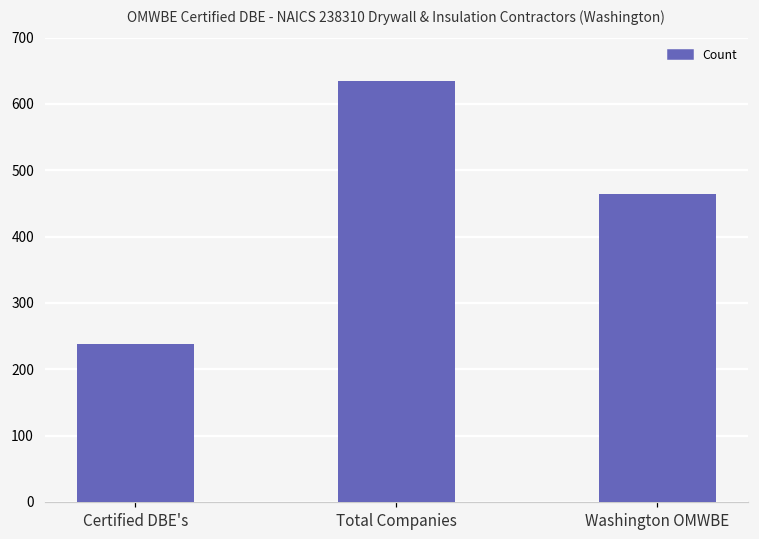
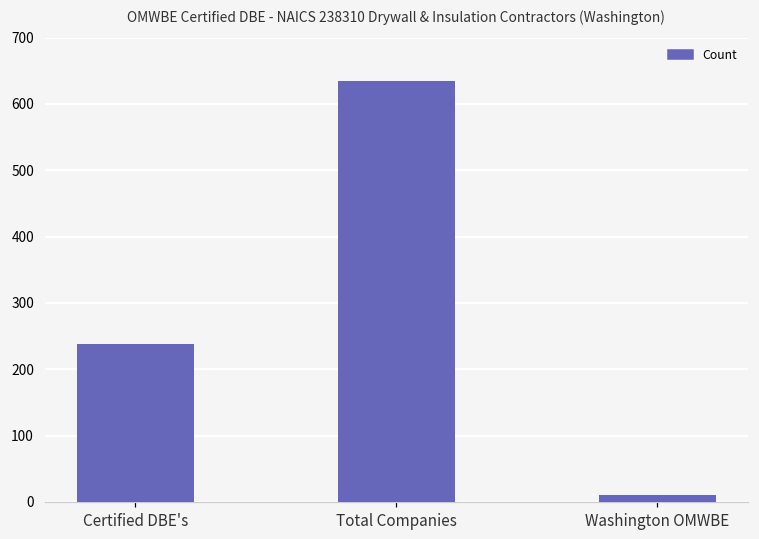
Washington OMWBE: 460 -> 10
